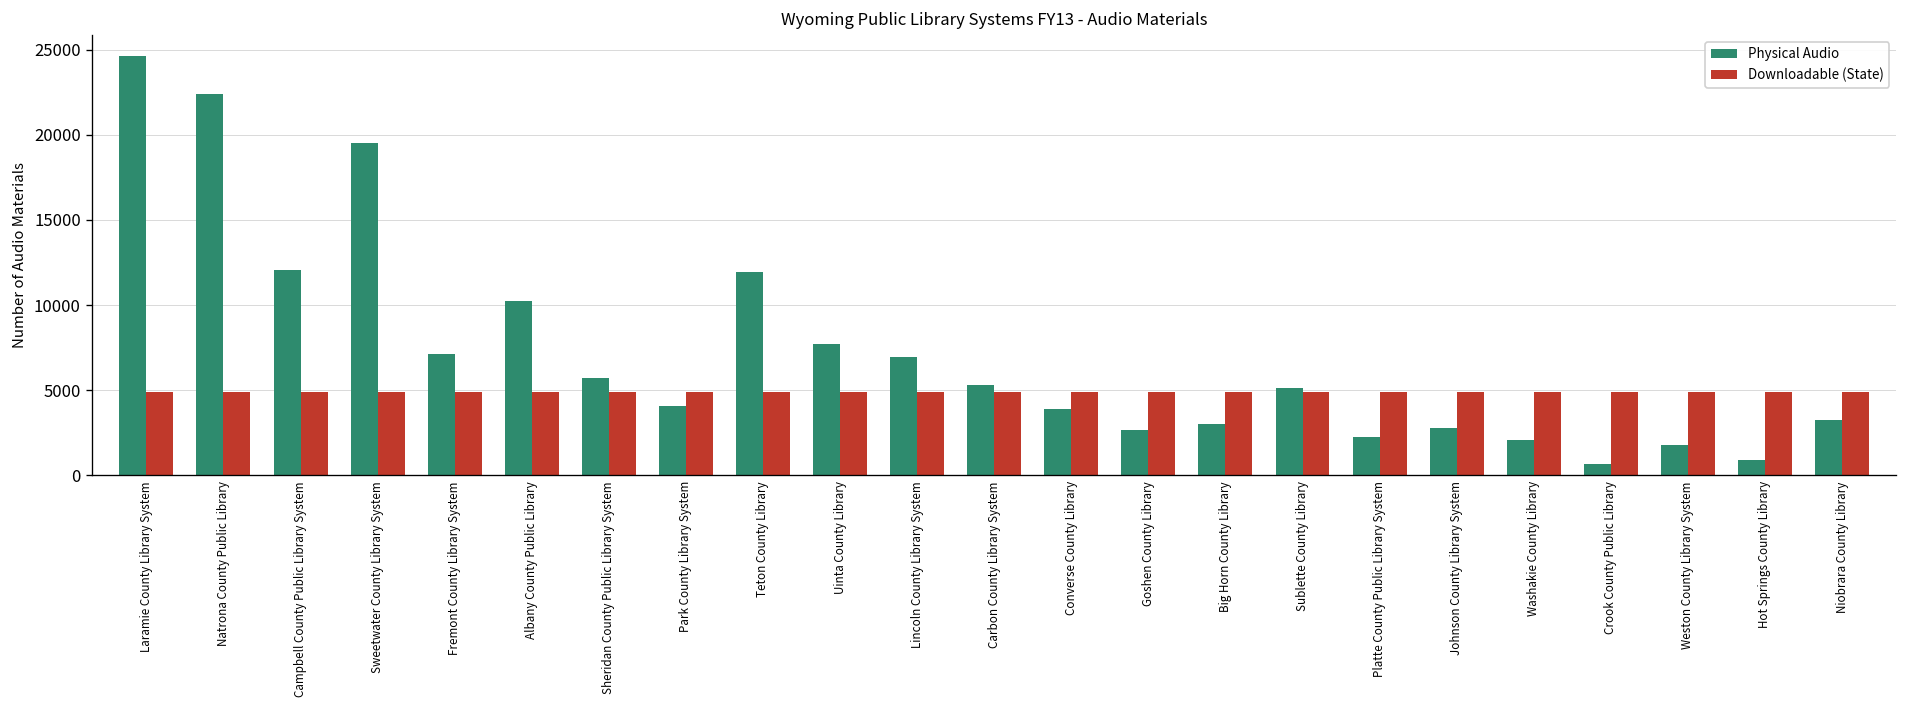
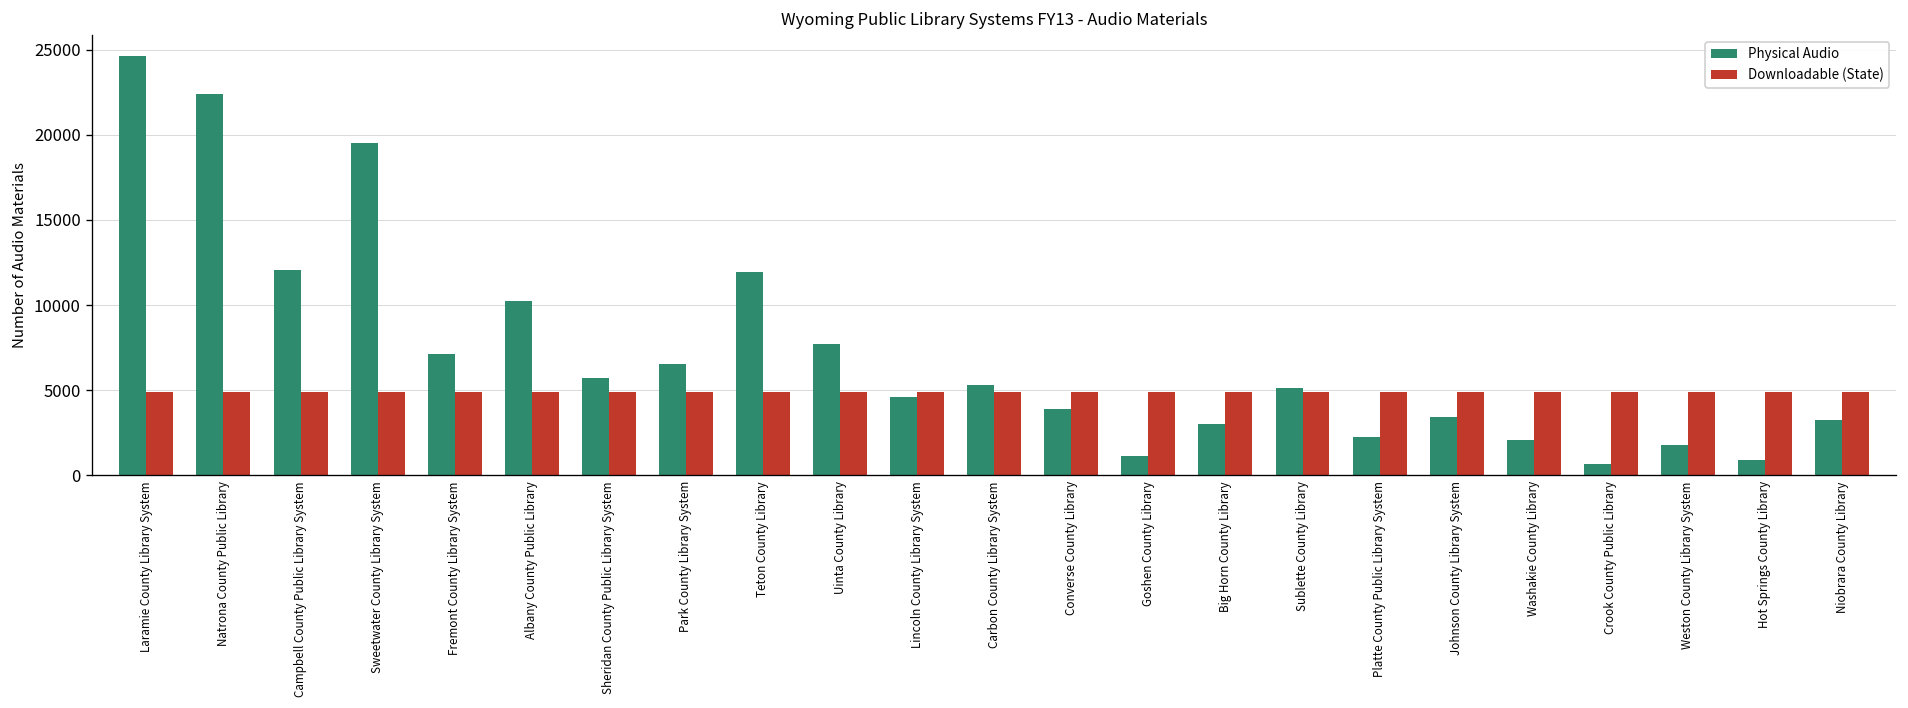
Physical Audio, Park County Library System: 4100 -> 6600
Physical Audio, Lincoln County Library System: 6900 -> 4600
Physical Audio, Goshen County Library: 2700 -> 1100
Physical Audio, Johnson County Library System: 2800 -> 3400
